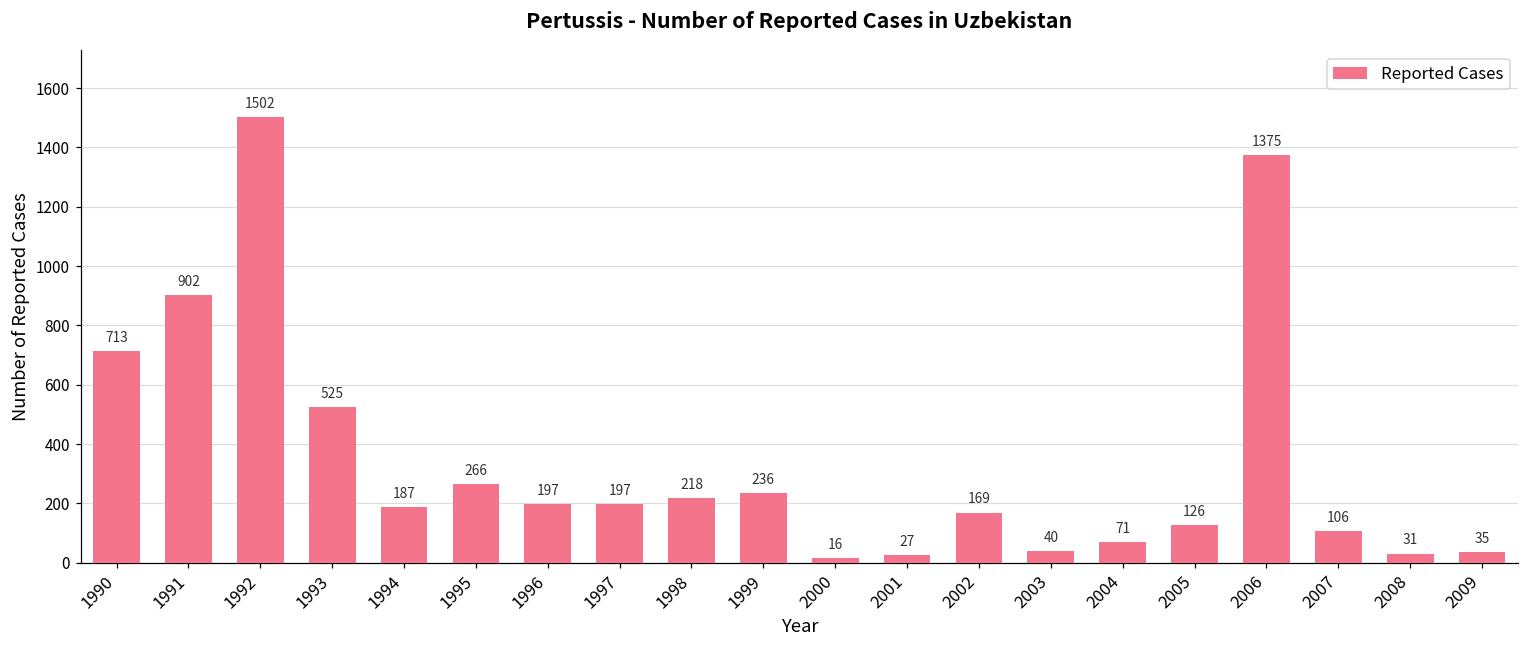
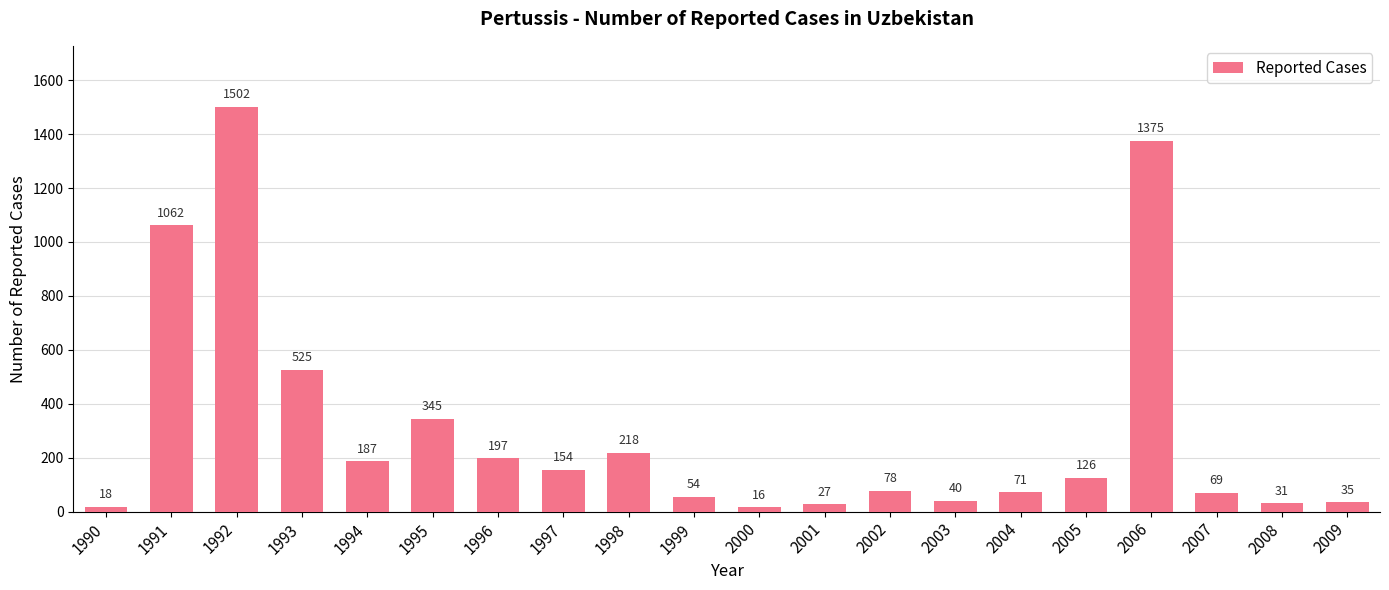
1990: 713 -> 18
1991: 902 -> 1062
1995: 266 -> 345
1997: 197 -> 154
1999: 236 -> 54
2002: 169 -> 78
2007: 106 -> 69
